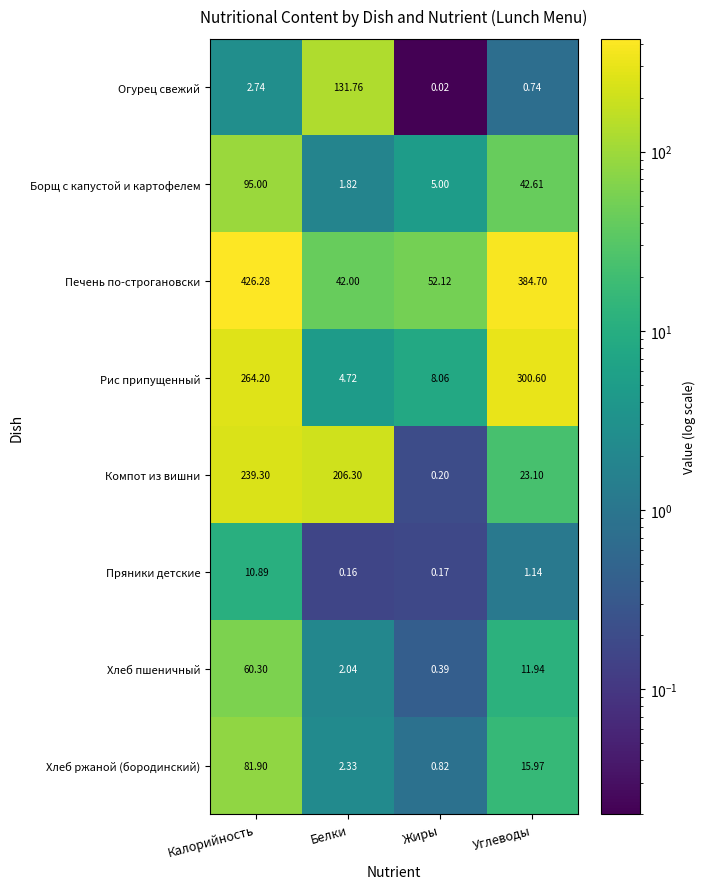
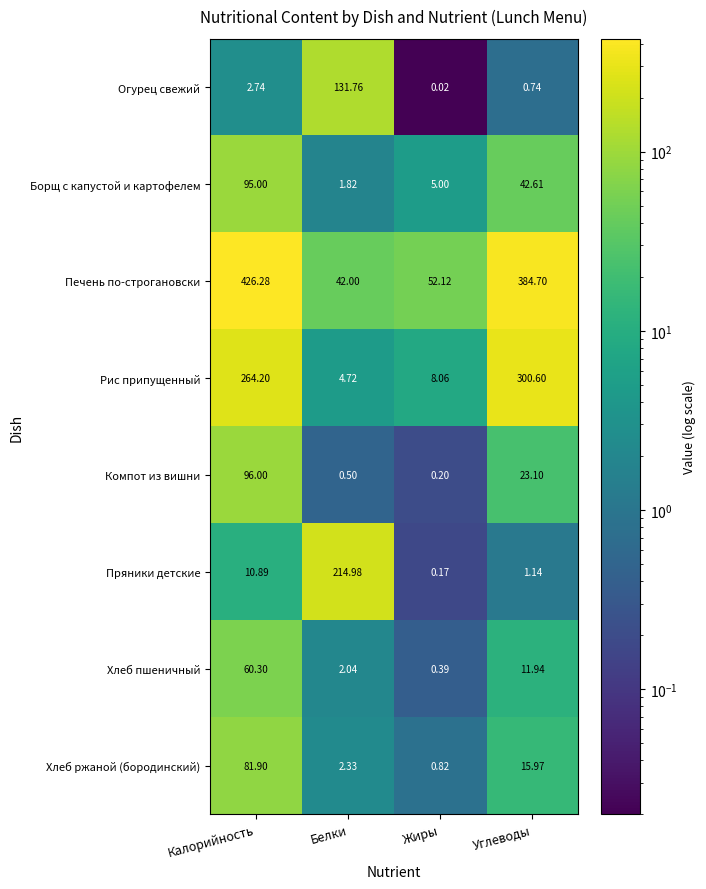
Компот из вишни, Калорийность: 239.30 -> 96.00
Компот из вишни, Белки: 206.30 -> 0.50
Пряники детские, Белки: 0.16 -> 214.98
